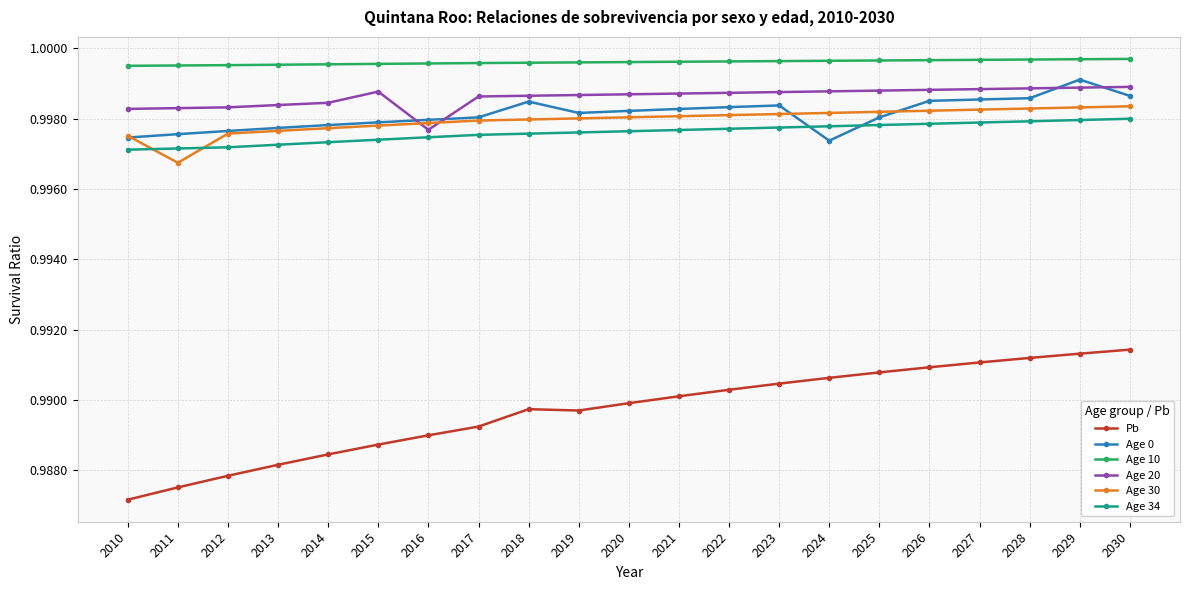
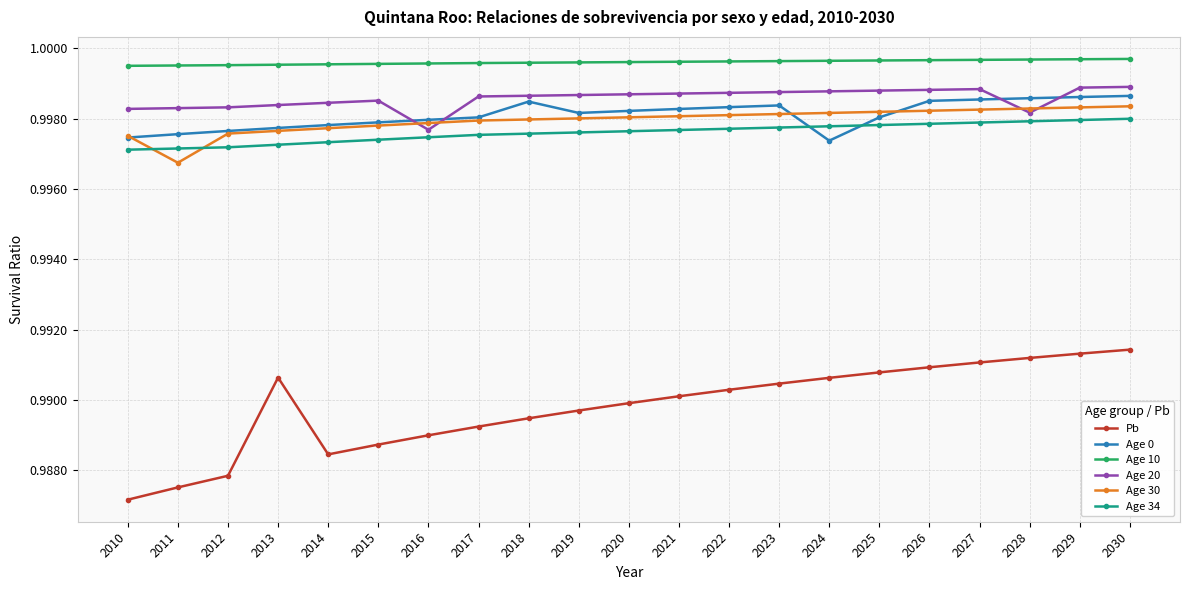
Pb, 2013: 0.9882 -> 0.9906
Age 20, 2015: 0.9988 -> 0.9985
Pb, 2018: 0.9897 -> 0.9895
Age 20, 2028: 0.9989 -> 0.9982
Age 0, 2029: 0.9991 -> 0.9986
